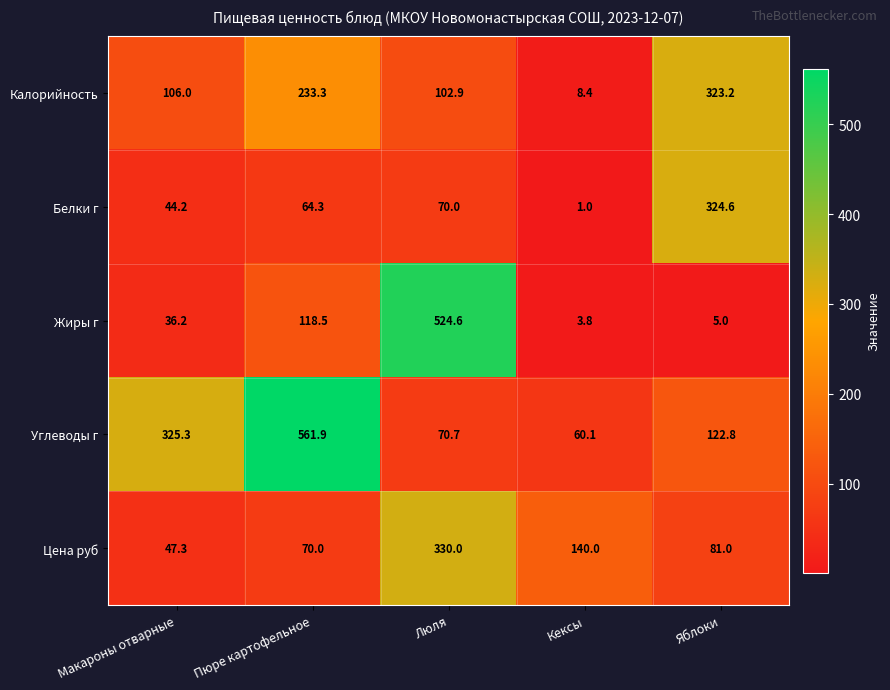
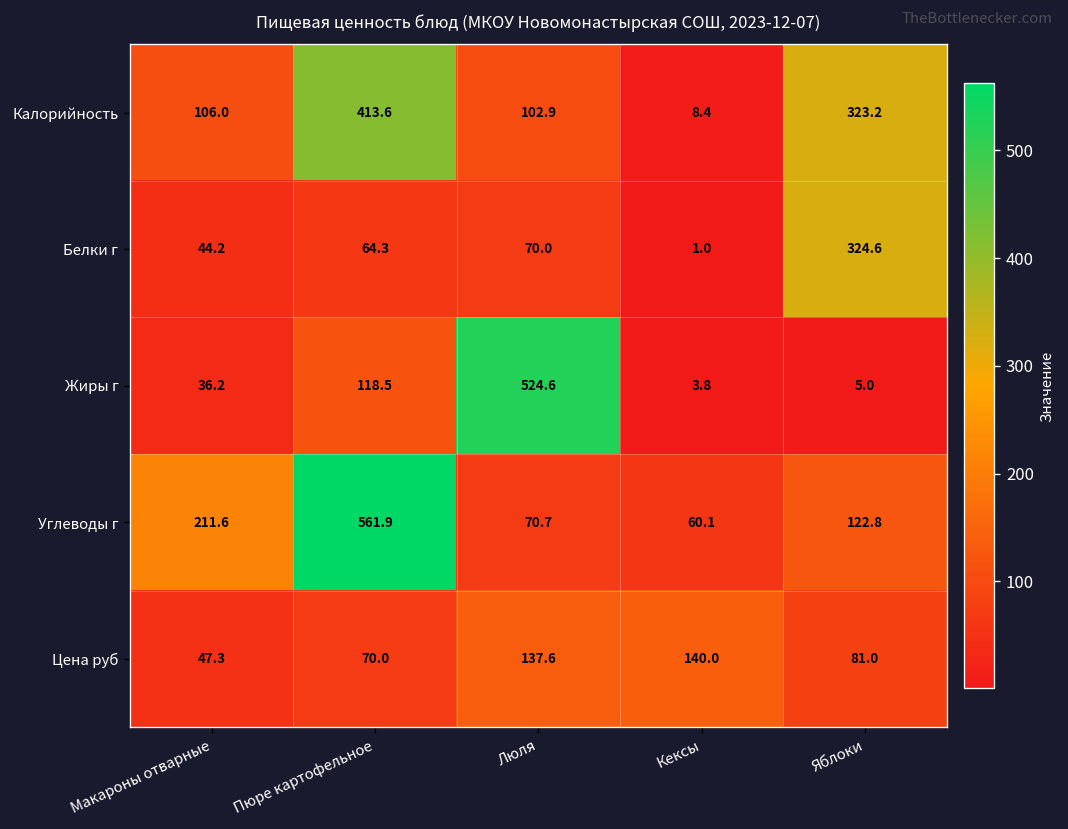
Калорийность, Пюре картофельное: 233.3 -> 413.6
Углеводы г, Макароны отварные: 325.3 -> 211.6
Цена руб, Люля: 330.0 -> 137.6
